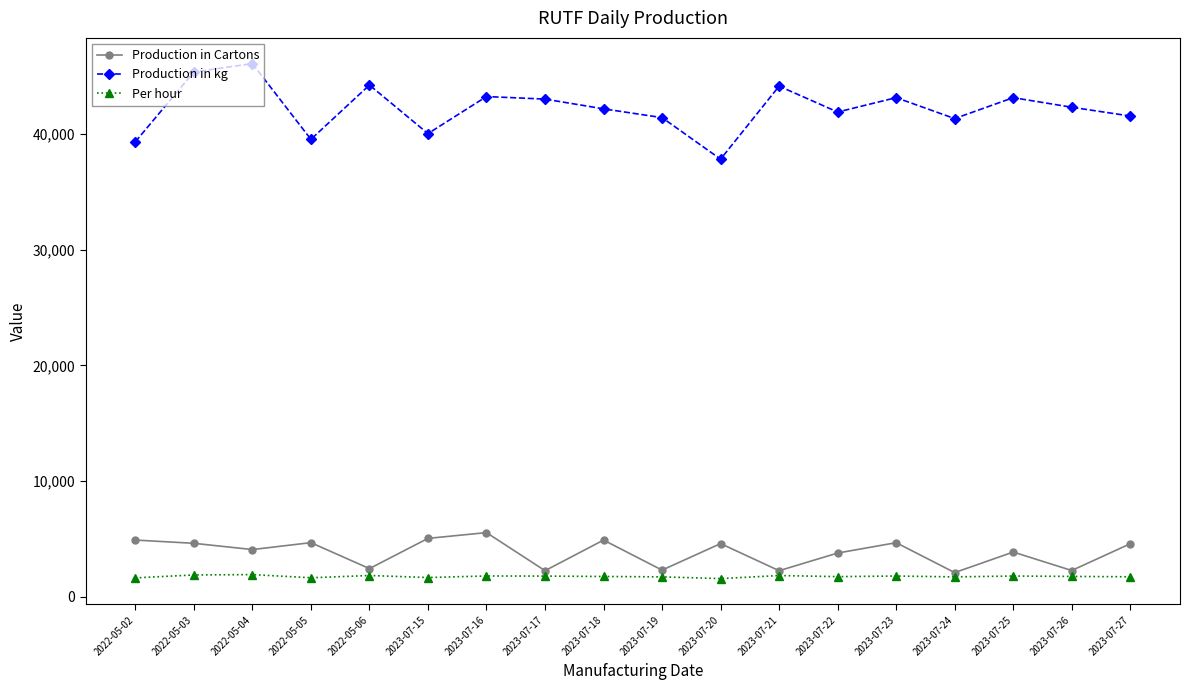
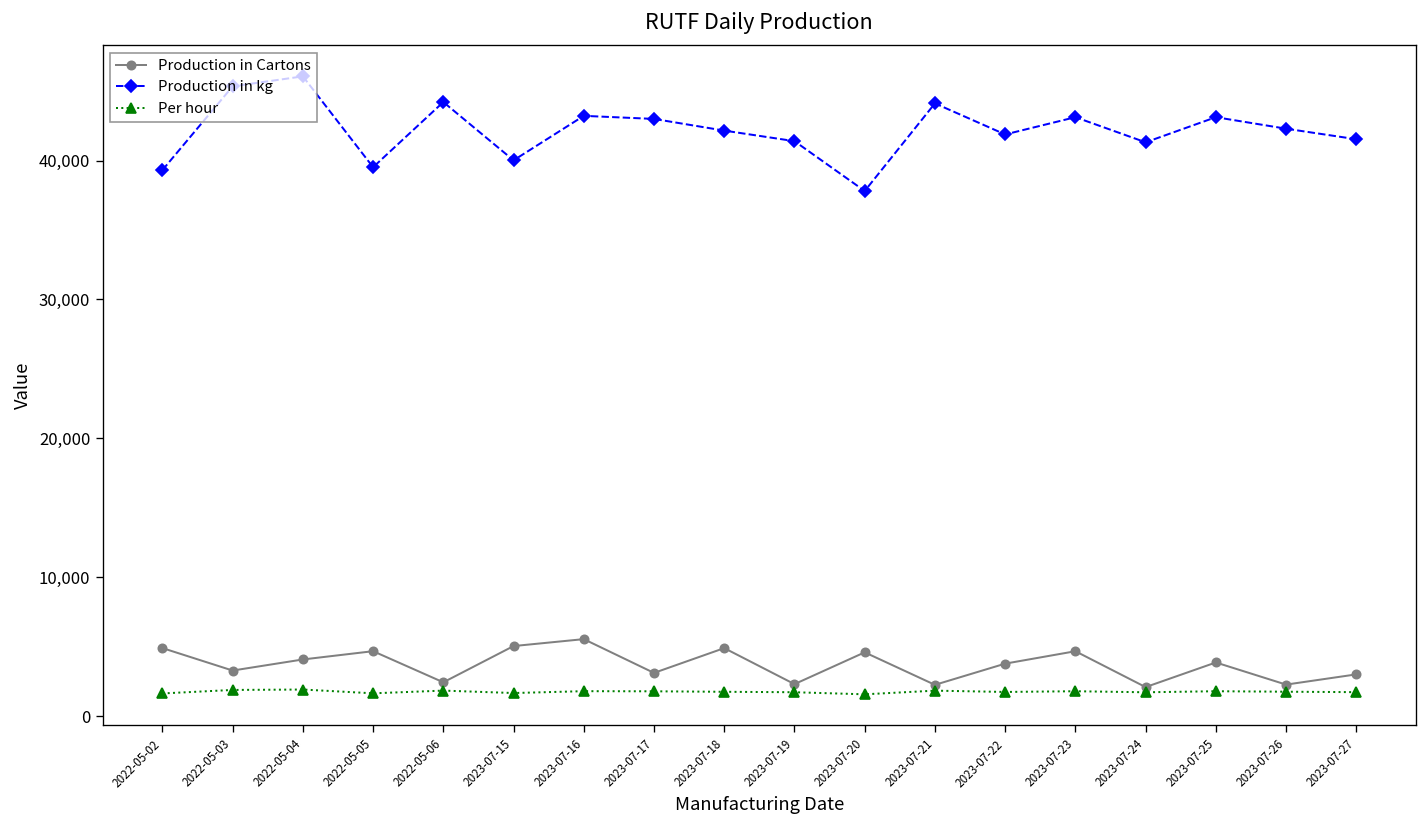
Production in Cartons, 2022-05-03: 4,600 -> 3,300
Production in Cartons, 2023-07-17: 2,300 -> 3,100
Production in Cartons, 2023-07-27: 4,600 -> 3,000
